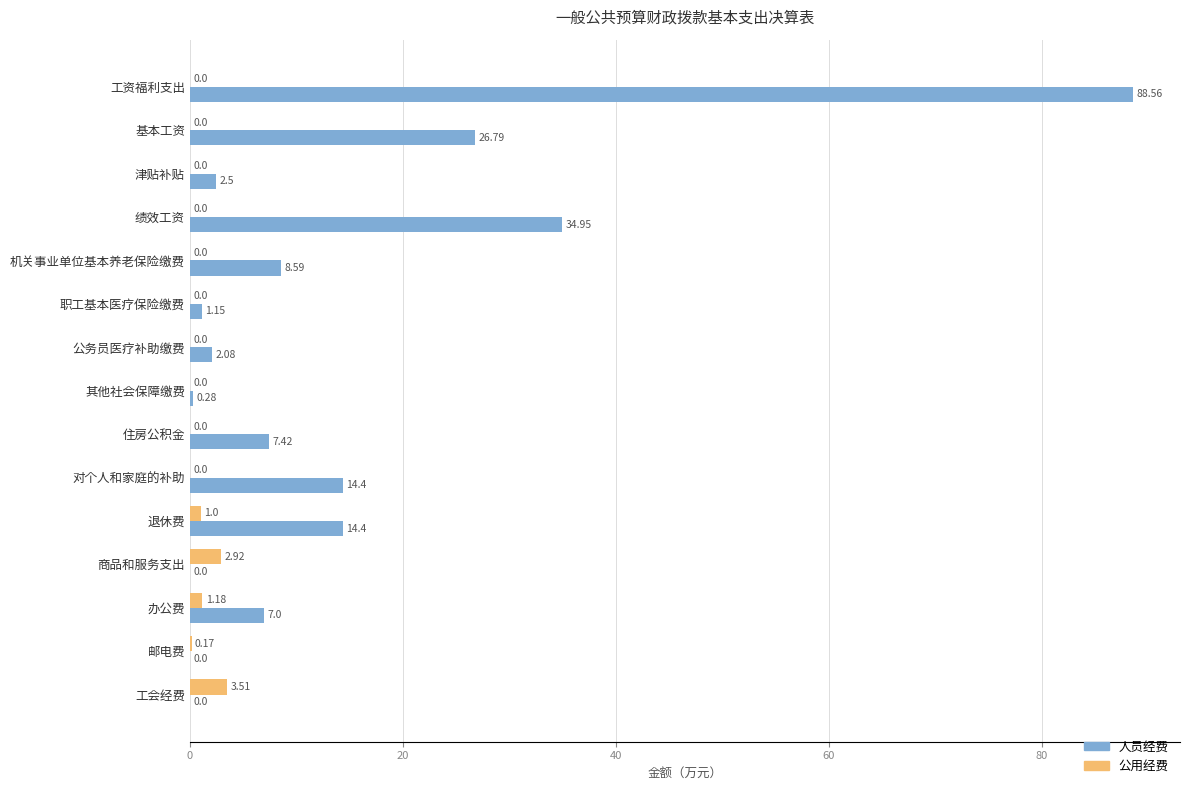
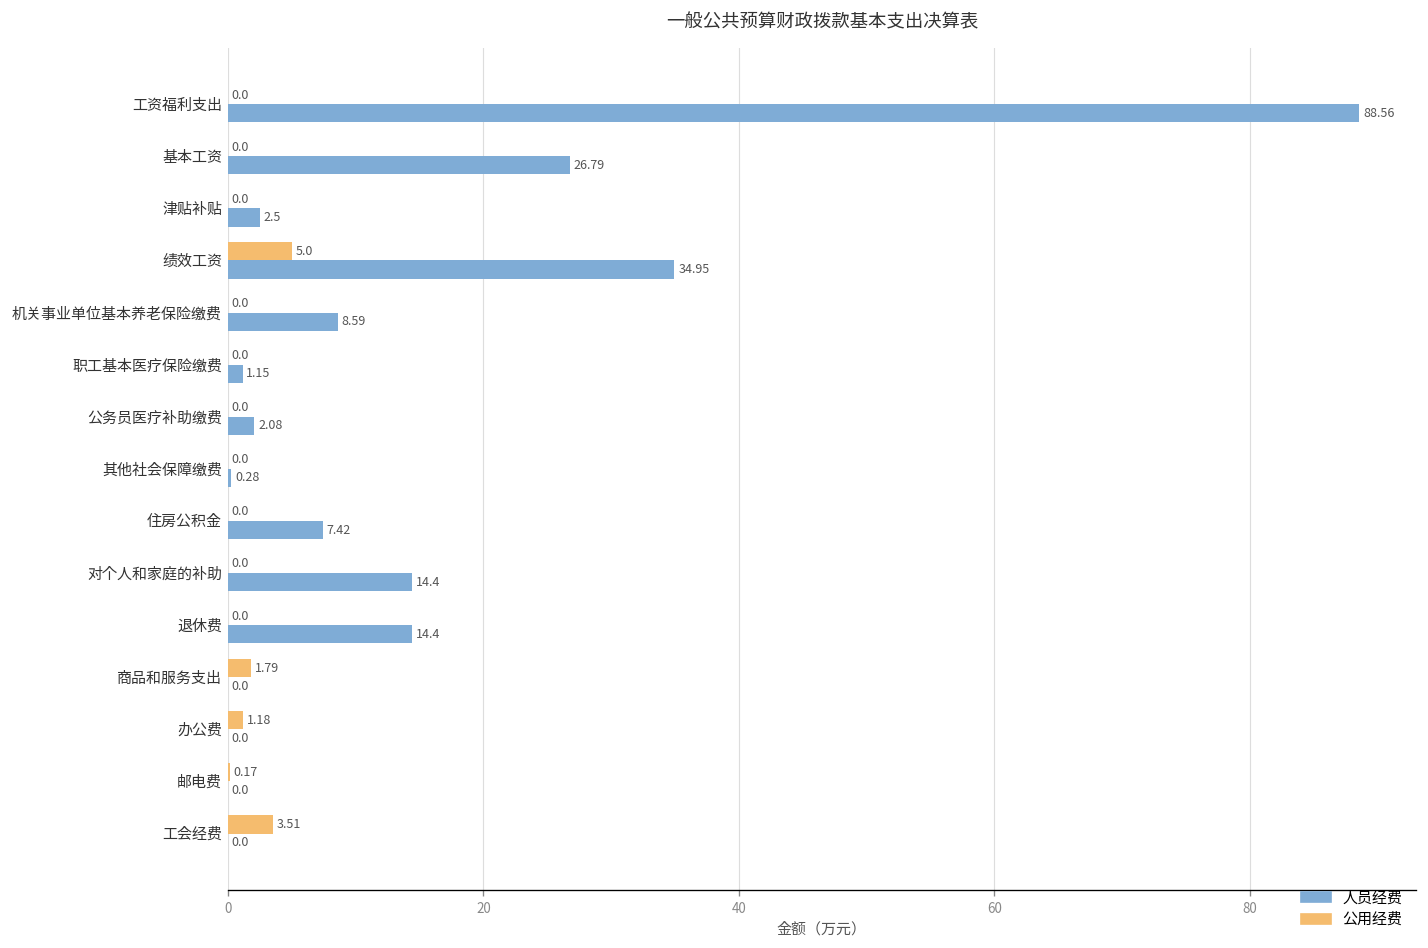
公用经费, 绩效工资: 0.0 -> 5.0
公用经费, 退休费: 1.0 -> 0.0
公用经费, 商品和服务支出: 2.92 -> 1.79
人员经费, 办公费: 7.0 -> 0.0
